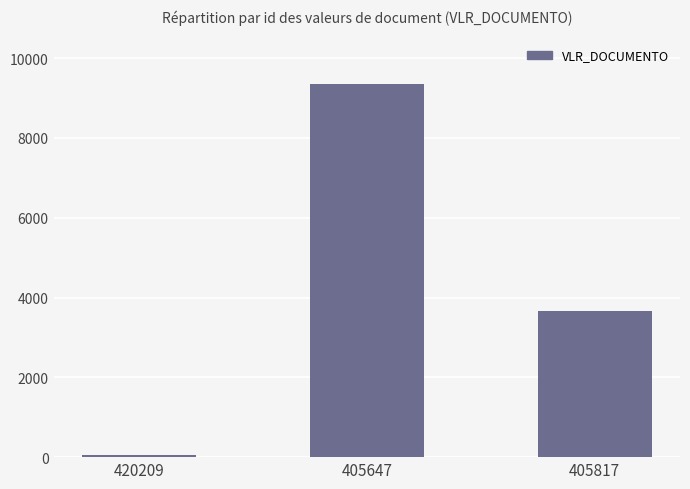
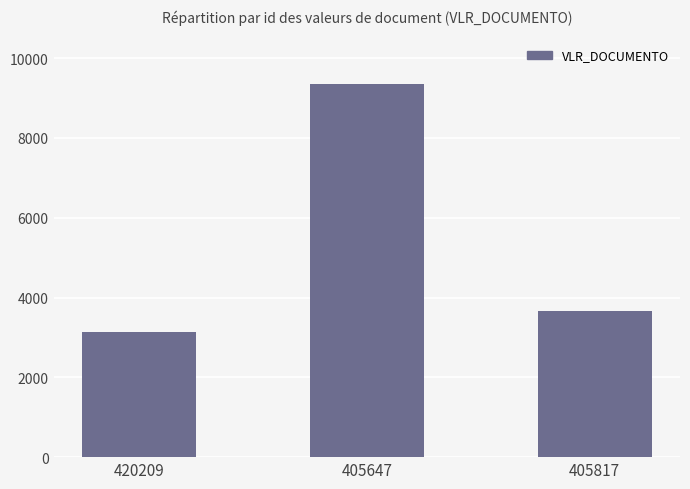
420209: 100 -> 3100
